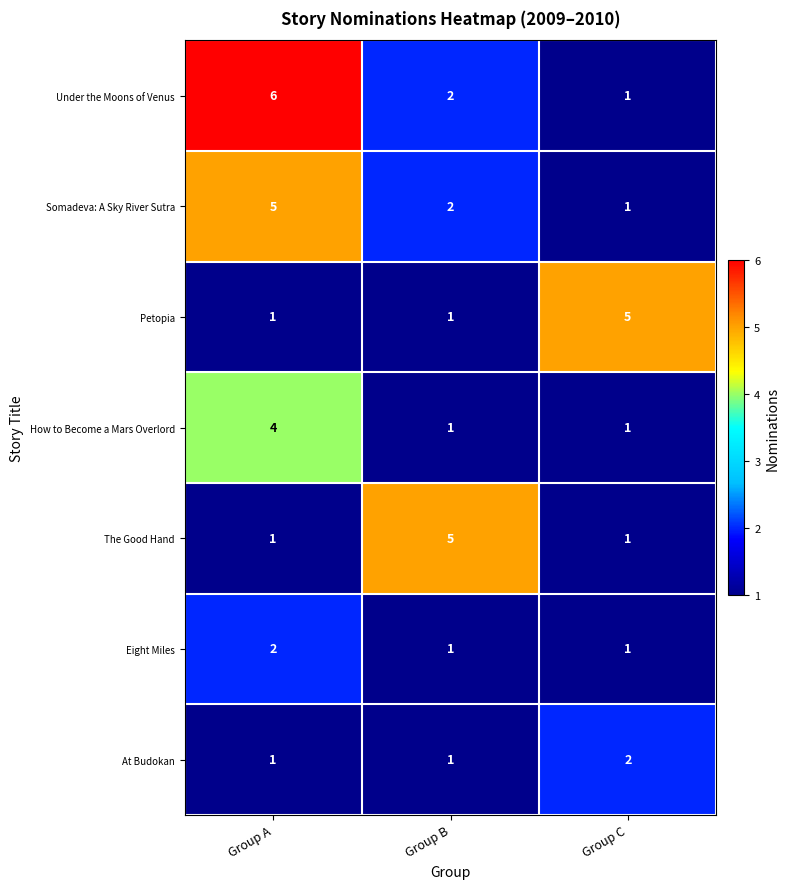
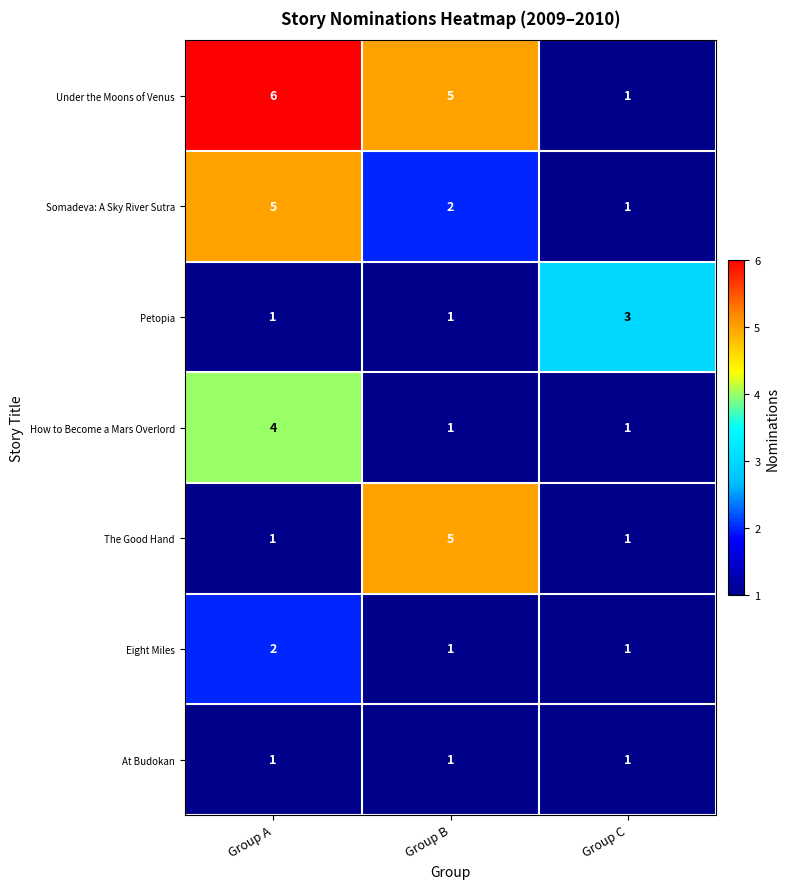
Under the Moons of Venus, Group B: 2 -> 5
Petopia, Group C: 5 -> 3
At Budokan, Group C: 2 -> 1
